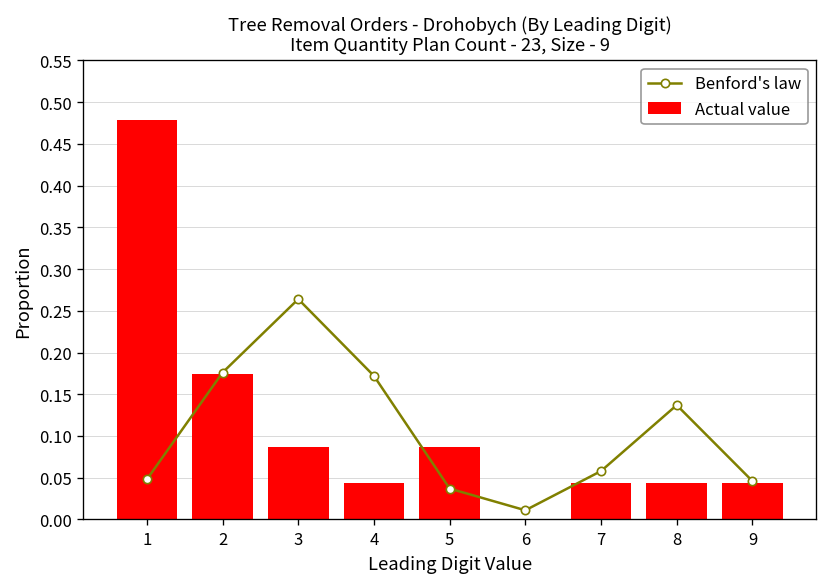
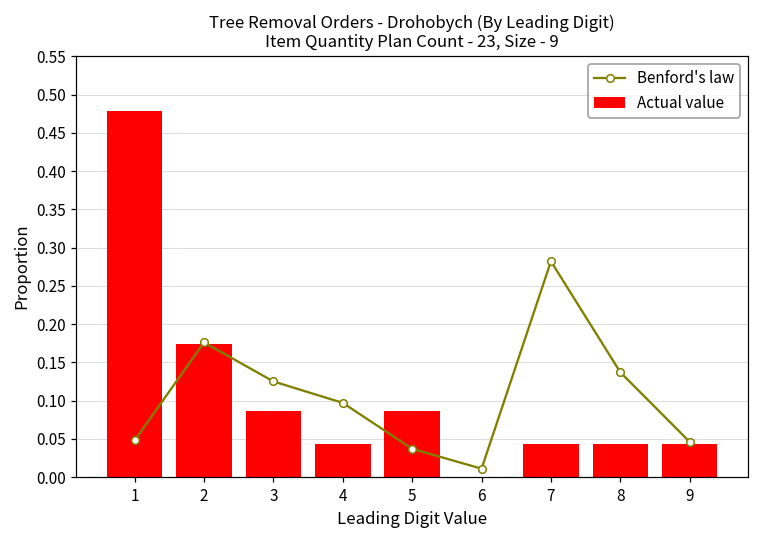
Benford's law, 3: 0.26 -> 0.13
Benford's law, 4: 0.17 -> 0.10
Benford's law, 7: 0.06 -> 0.28
